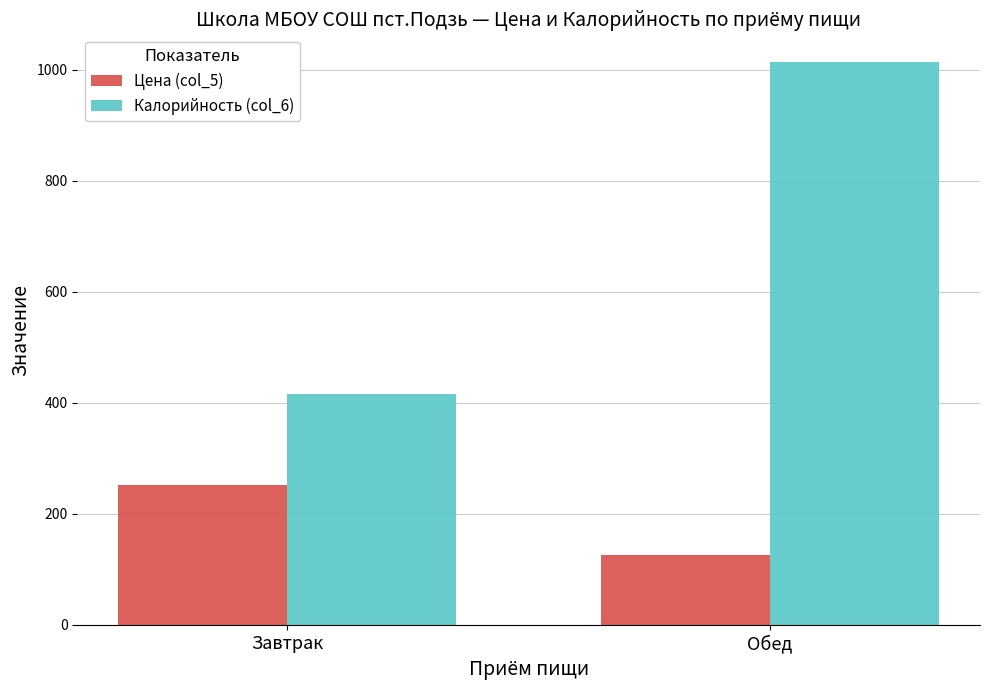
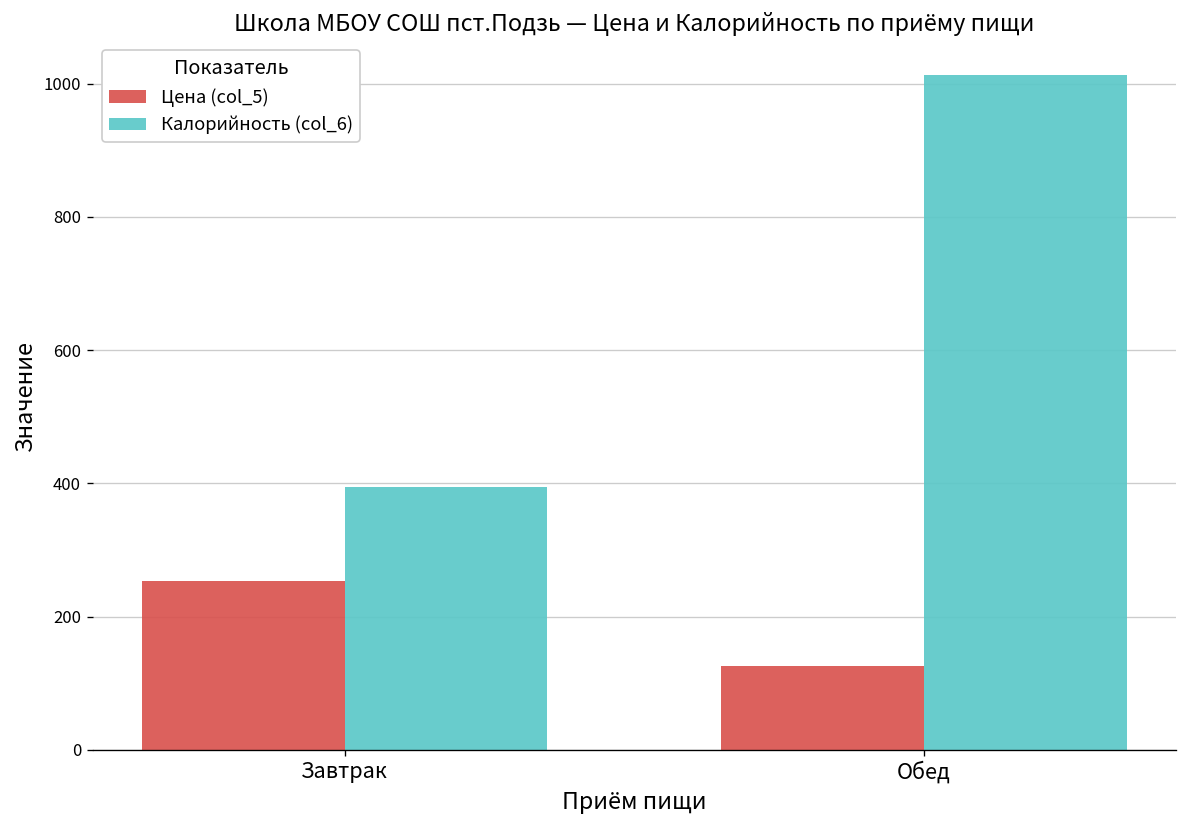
Калорийность (col_6), Завтрак: 420 -> 390
